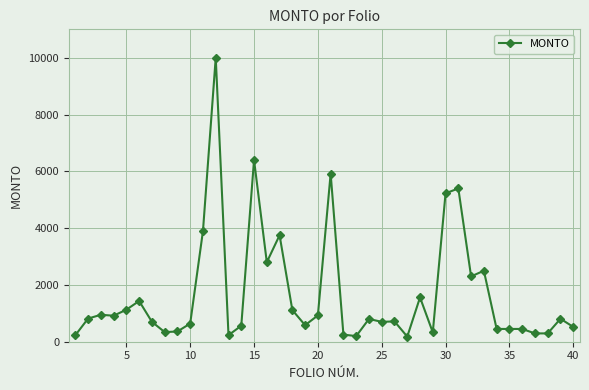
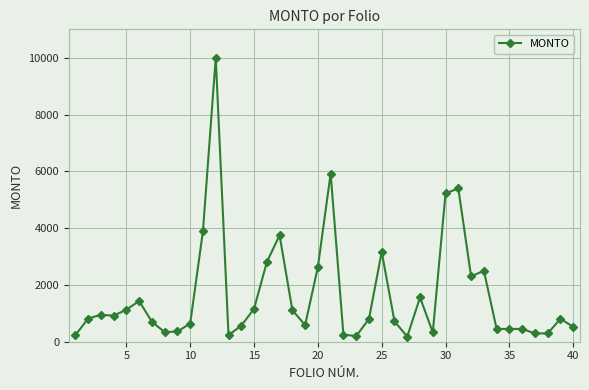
15: 6400 -> 1200
20: 900 -> 2600
25: 700 -> 3200
